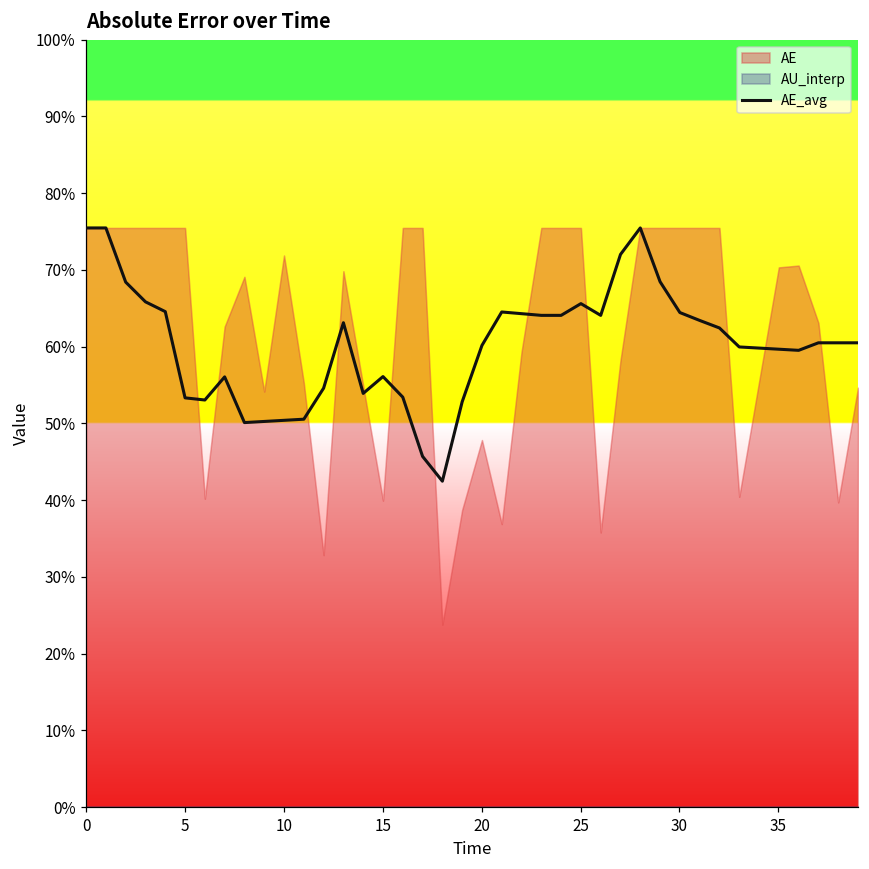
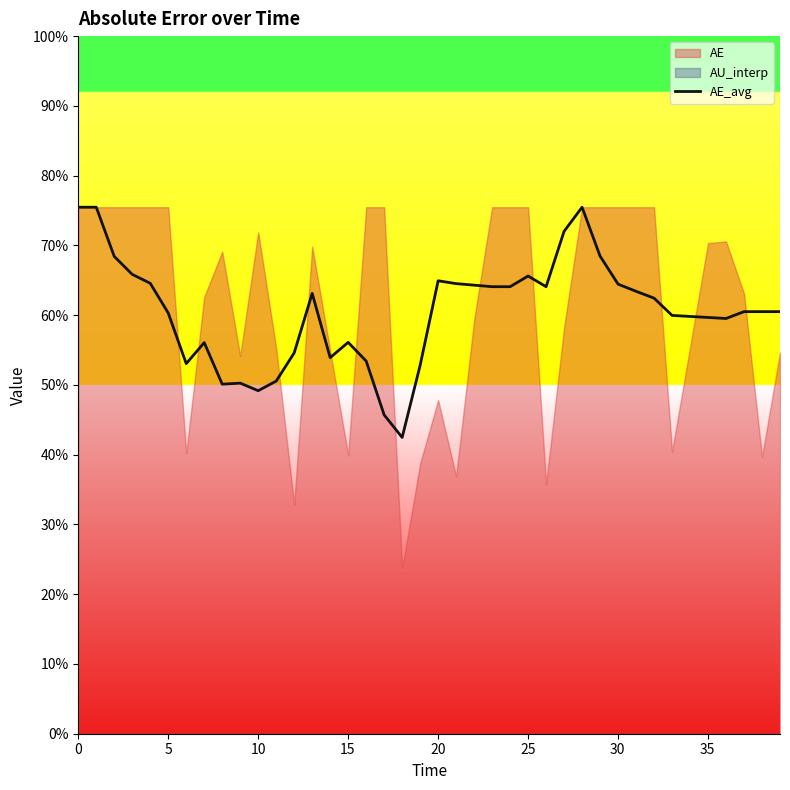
AE_avg, 5: 53% -> 60%
AE_avg, 10: 50% -> 49%
AE_avg, 20: 60% -> 65%
